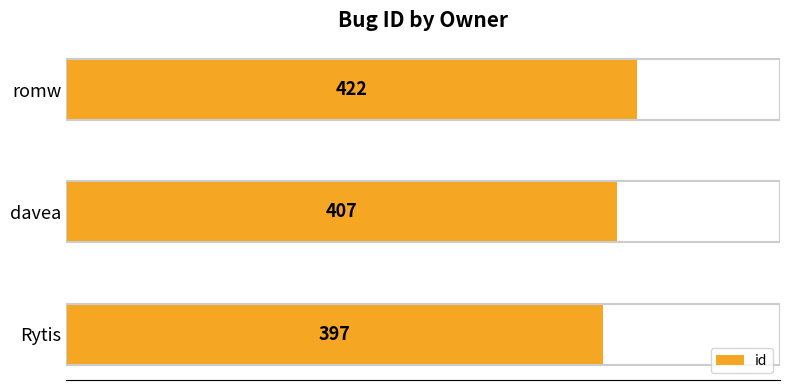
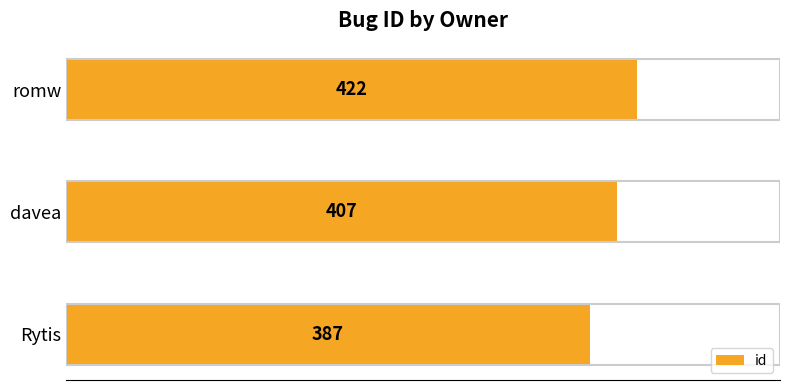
Rytis: 397 -> 387
